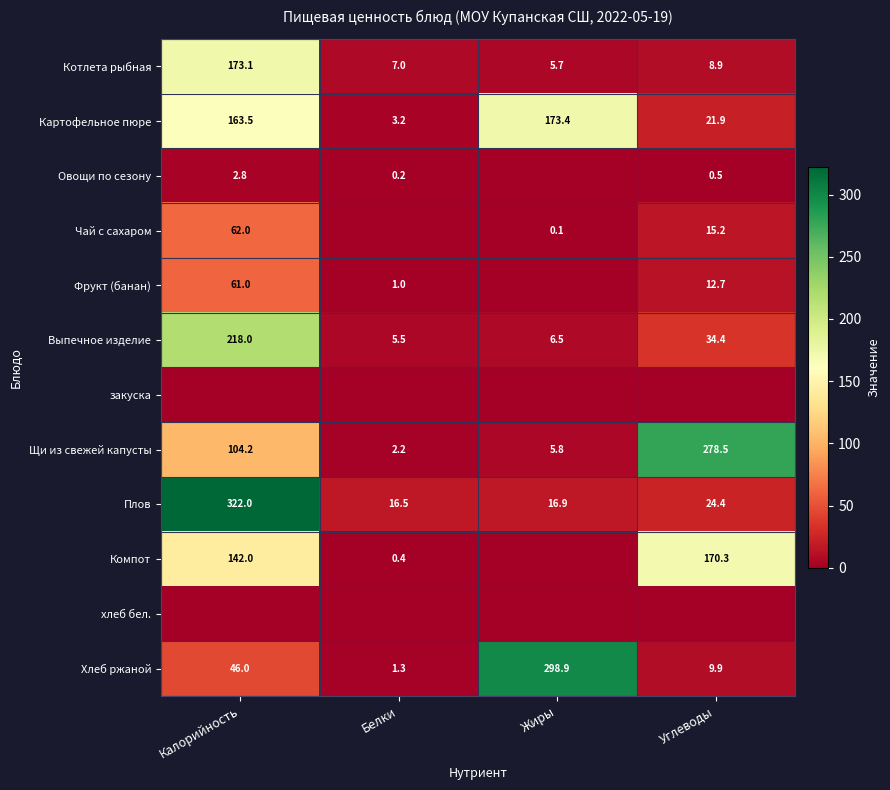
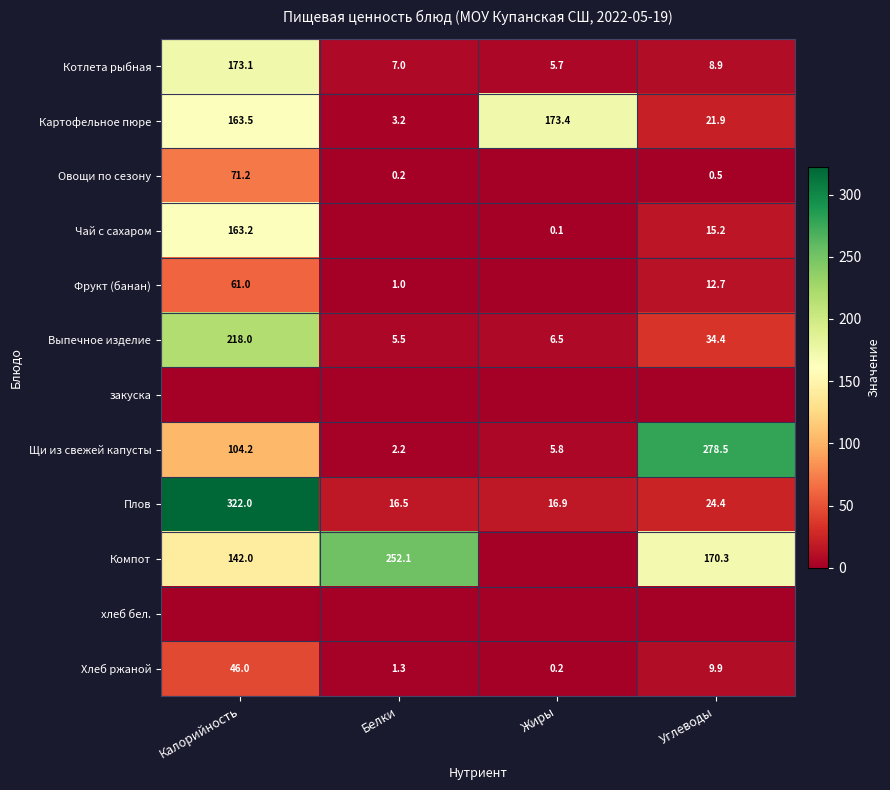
Овощи по сезону, Калорийность: 2.8 -> 71.2
Чай с сахаром, Калорийность: 62.0 -> 163.2
Компот, Белки: 0.4 -> 252.1
Хлеб ржаной, Жиры: 298.9 -> 0.2
